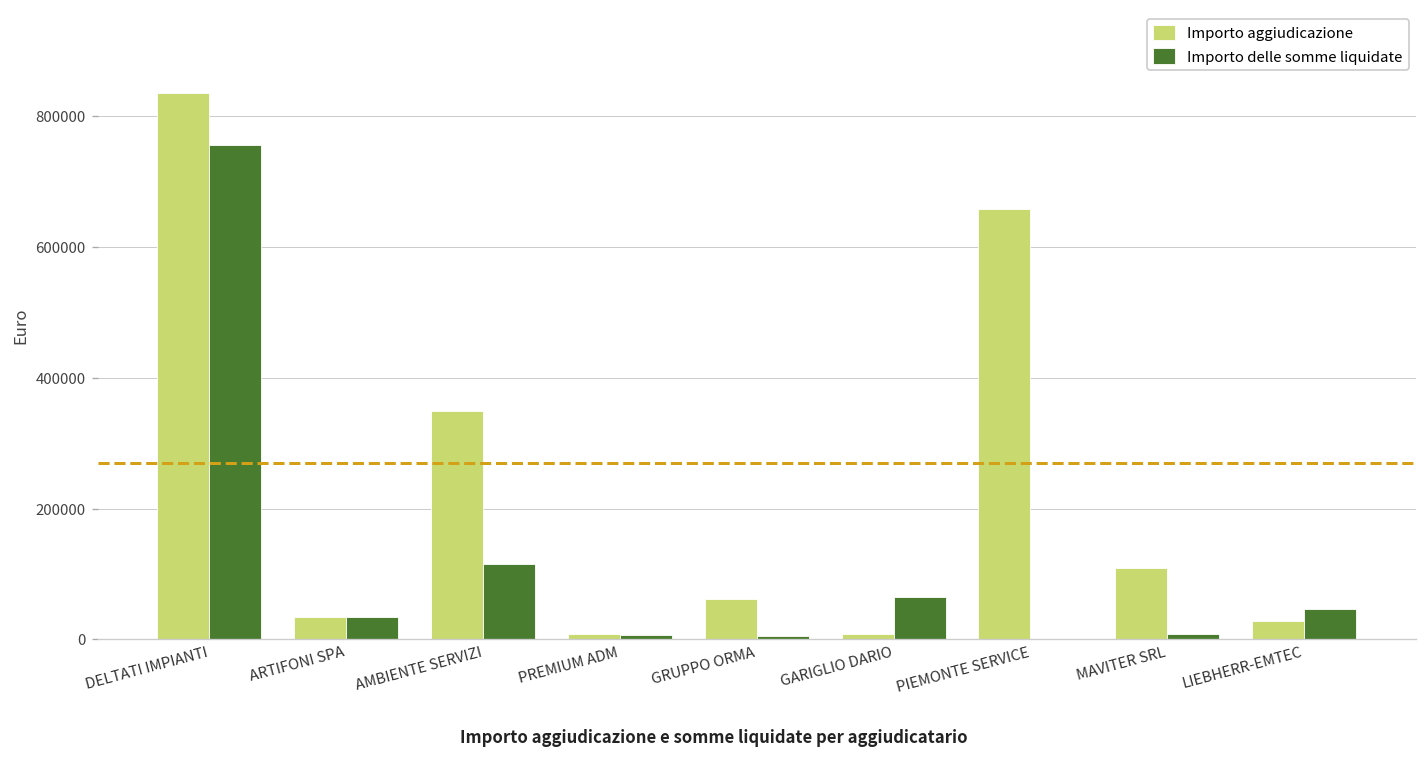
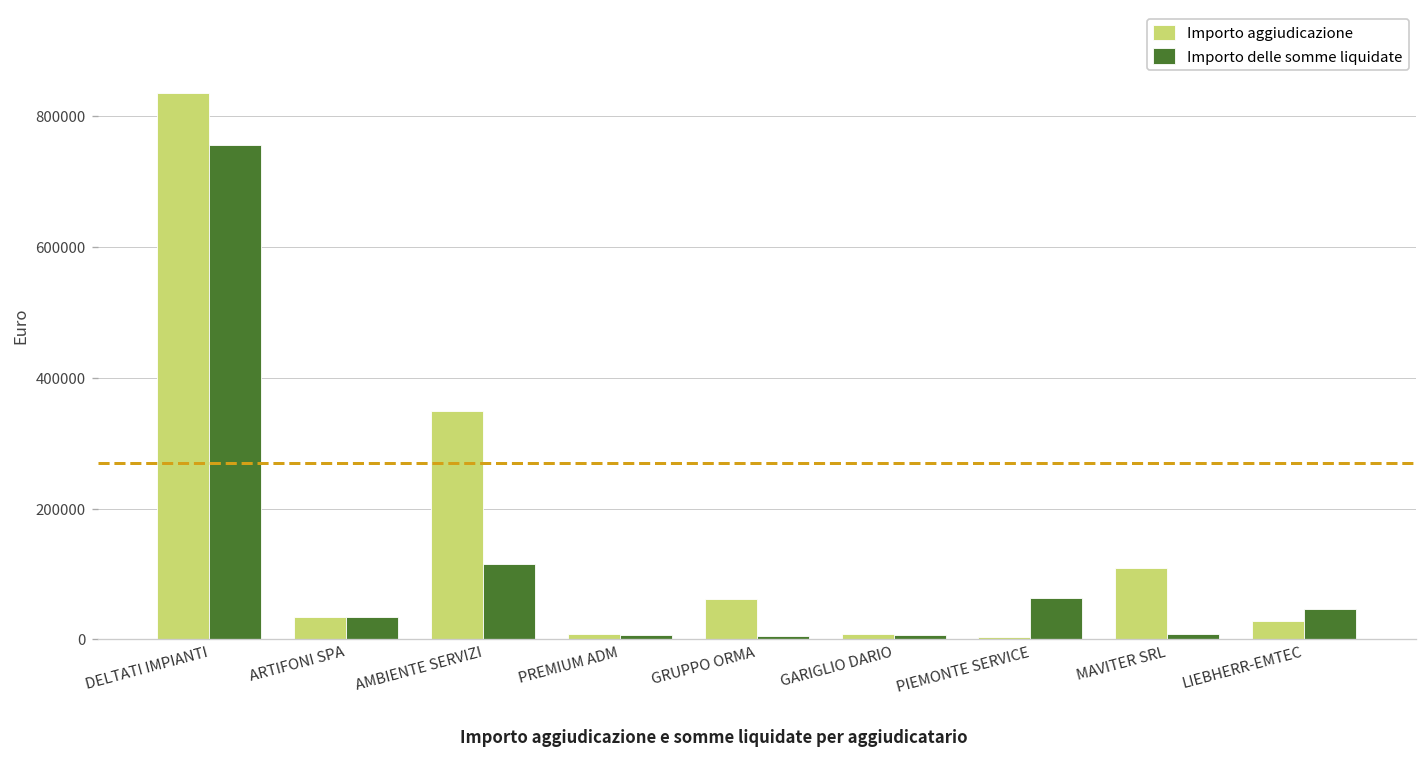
Importo delle somme liquidate, GARIGLIO DARIO: 60000 -> 10000
Importo aggiudicazione, PIEMONTE SERVICE: 660000 -> 0
Importo delle somme liquidate, PIEMONTE SERVICE: 0 -> 60000
